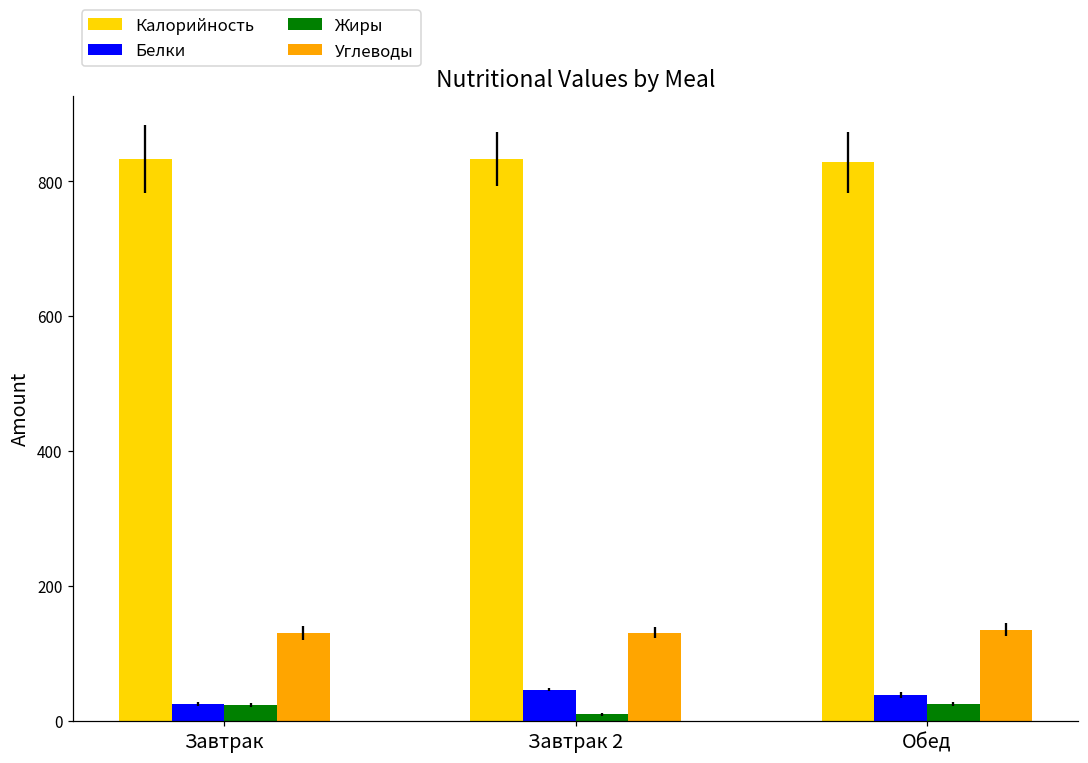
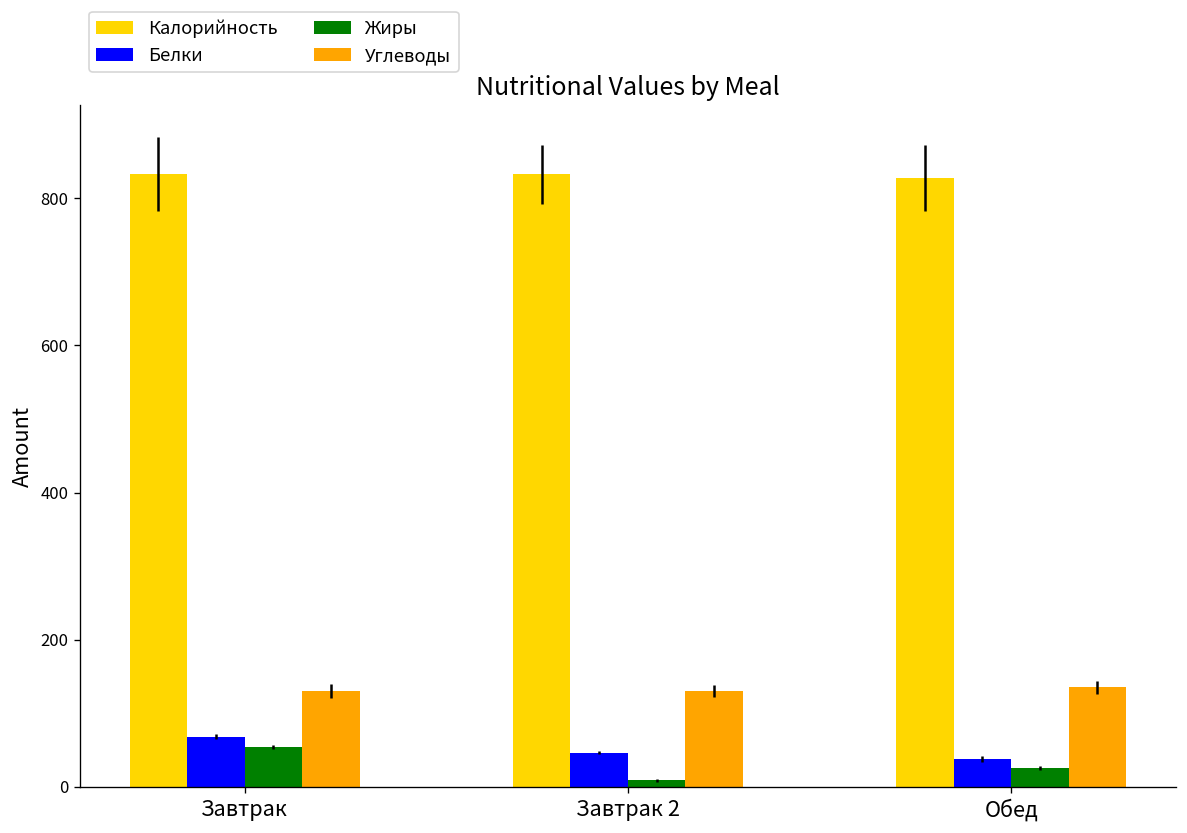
Белки, Завтрак: 30 -> 70
Жиры, Завтрак: 20 -> 50
